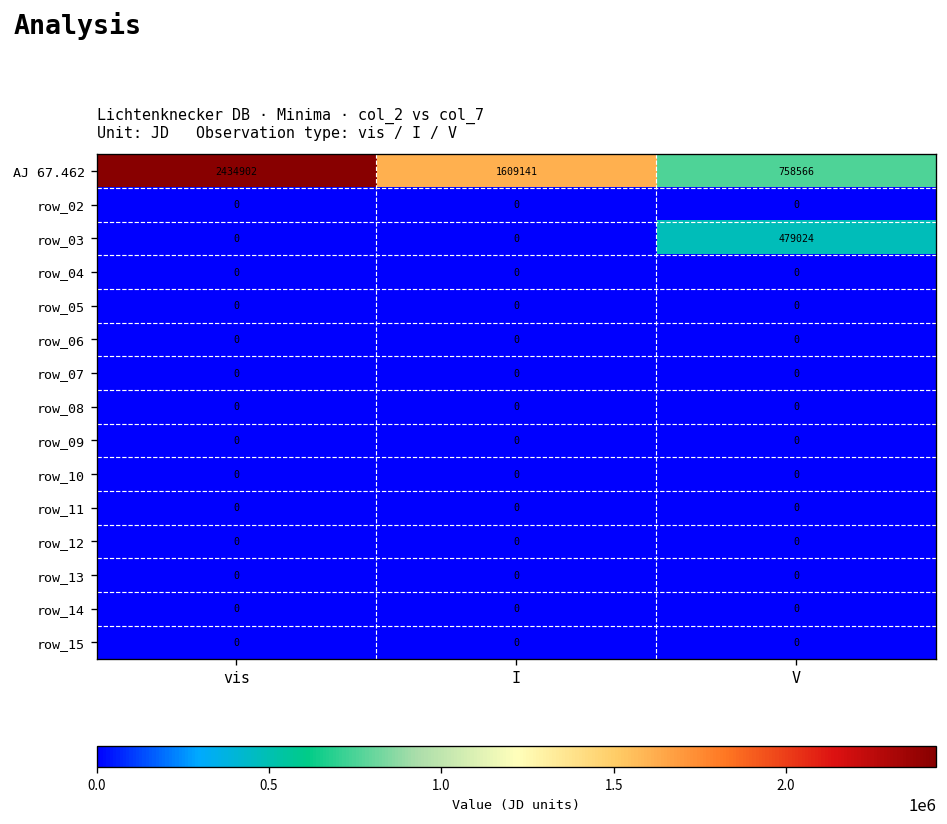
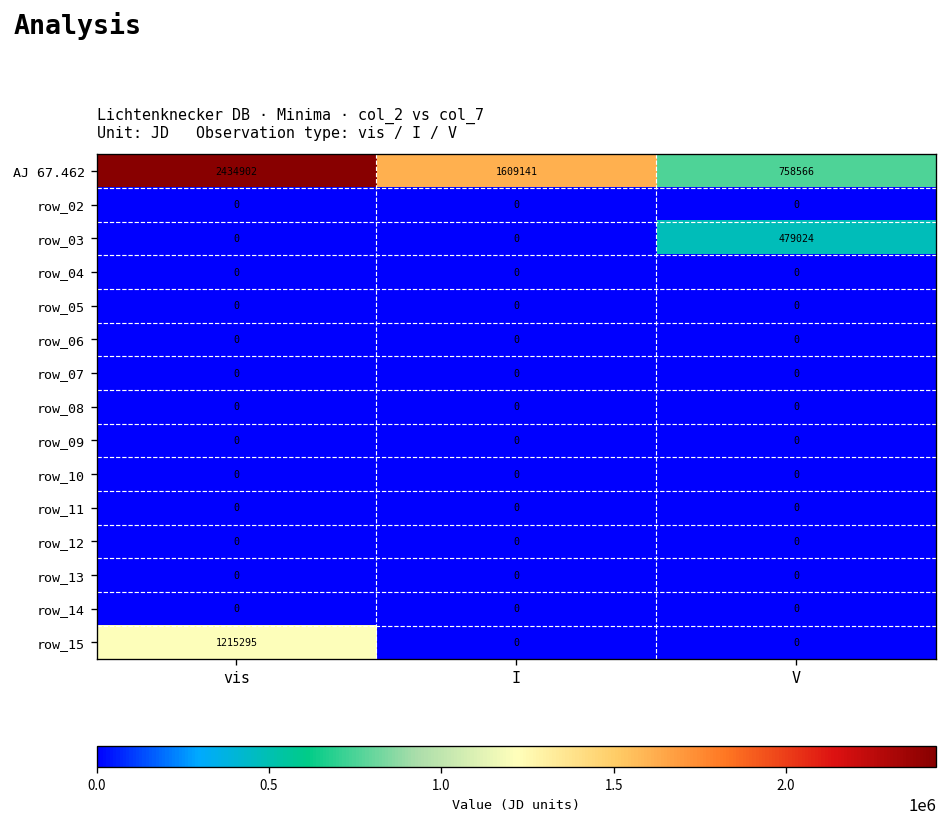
row_15, vis: 0 -> 1215295
